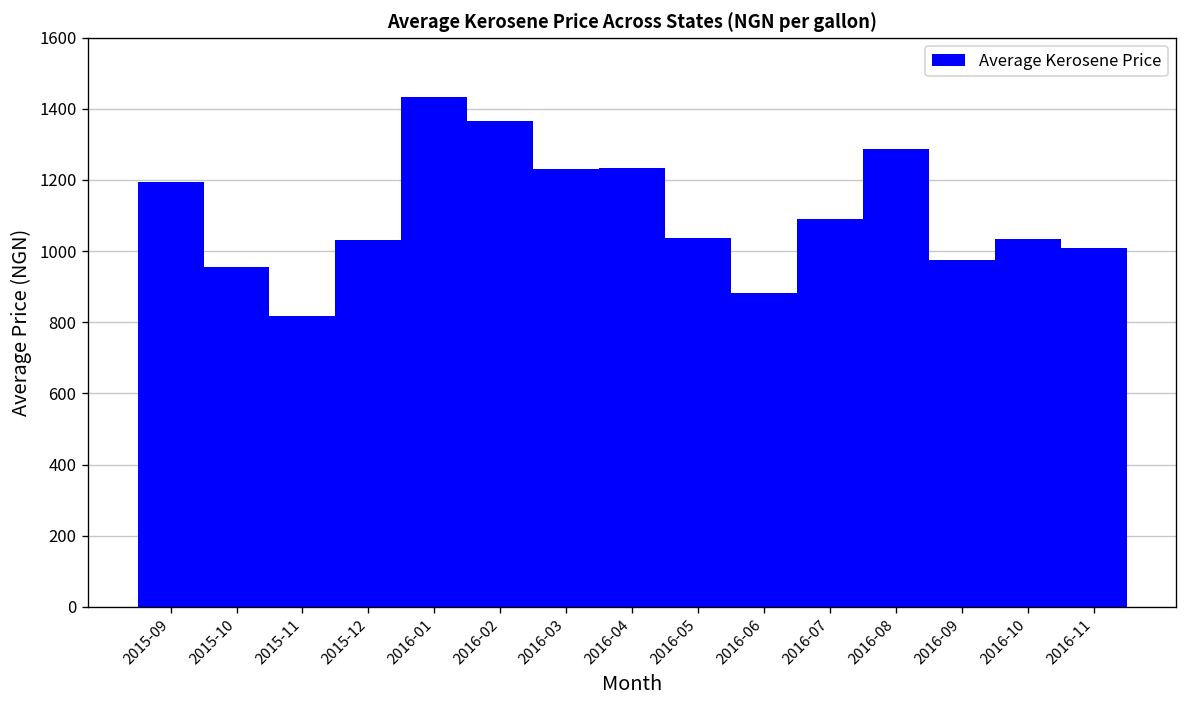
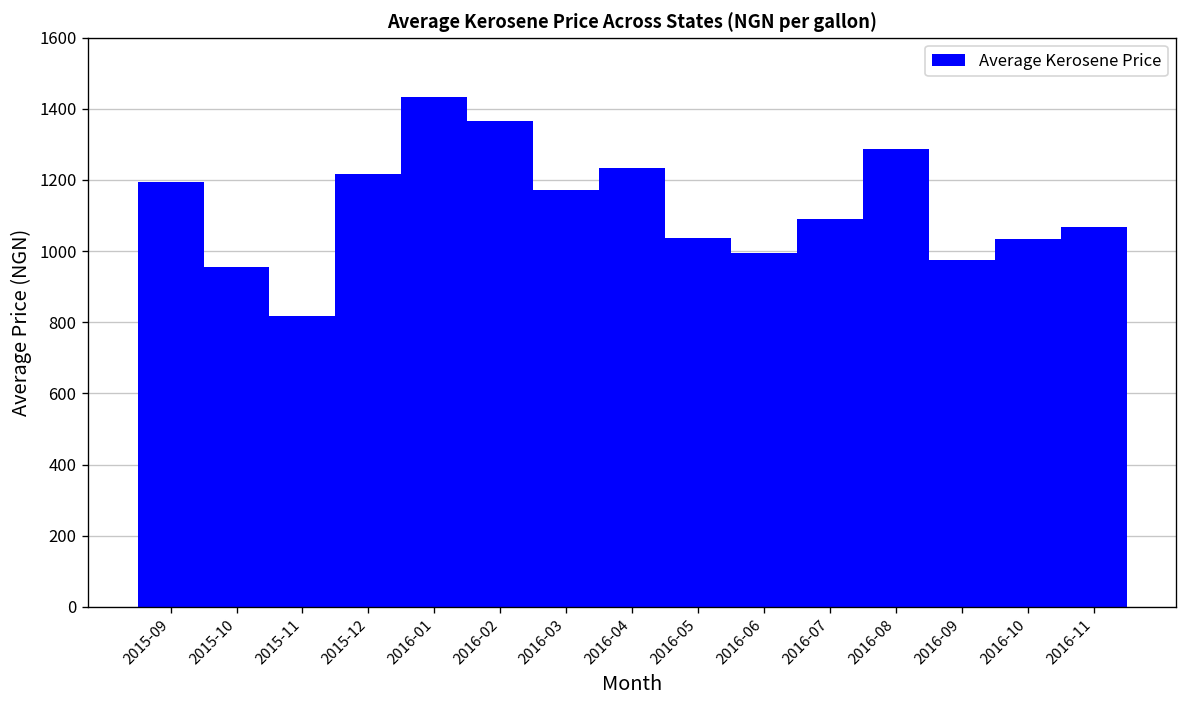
2015-12: 1030 -> 1220
2016-03: 1230 -> 1170
2016-06: 880 -> 1000
2016-11: 1010 -> 1070
